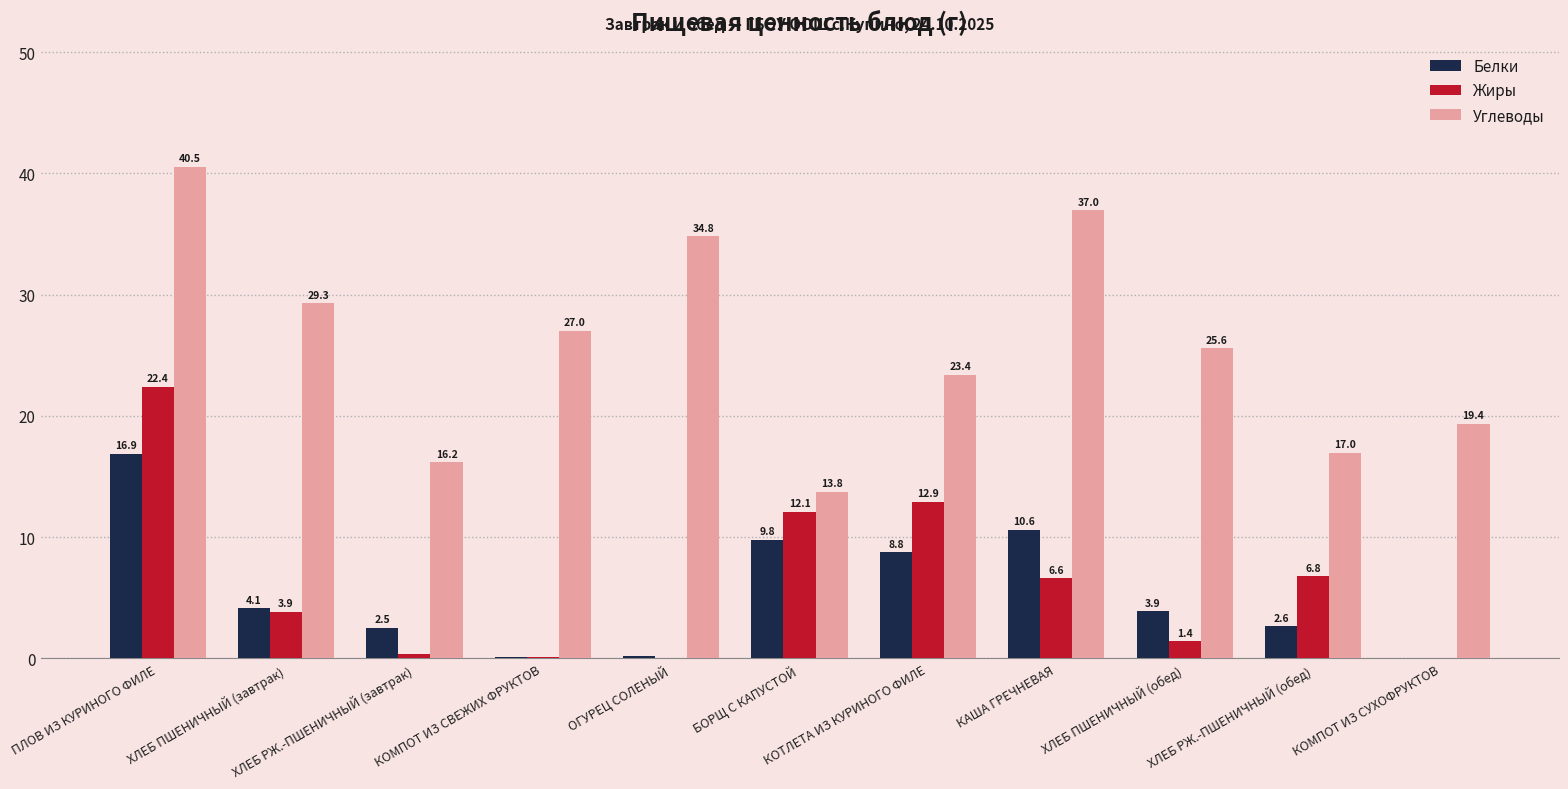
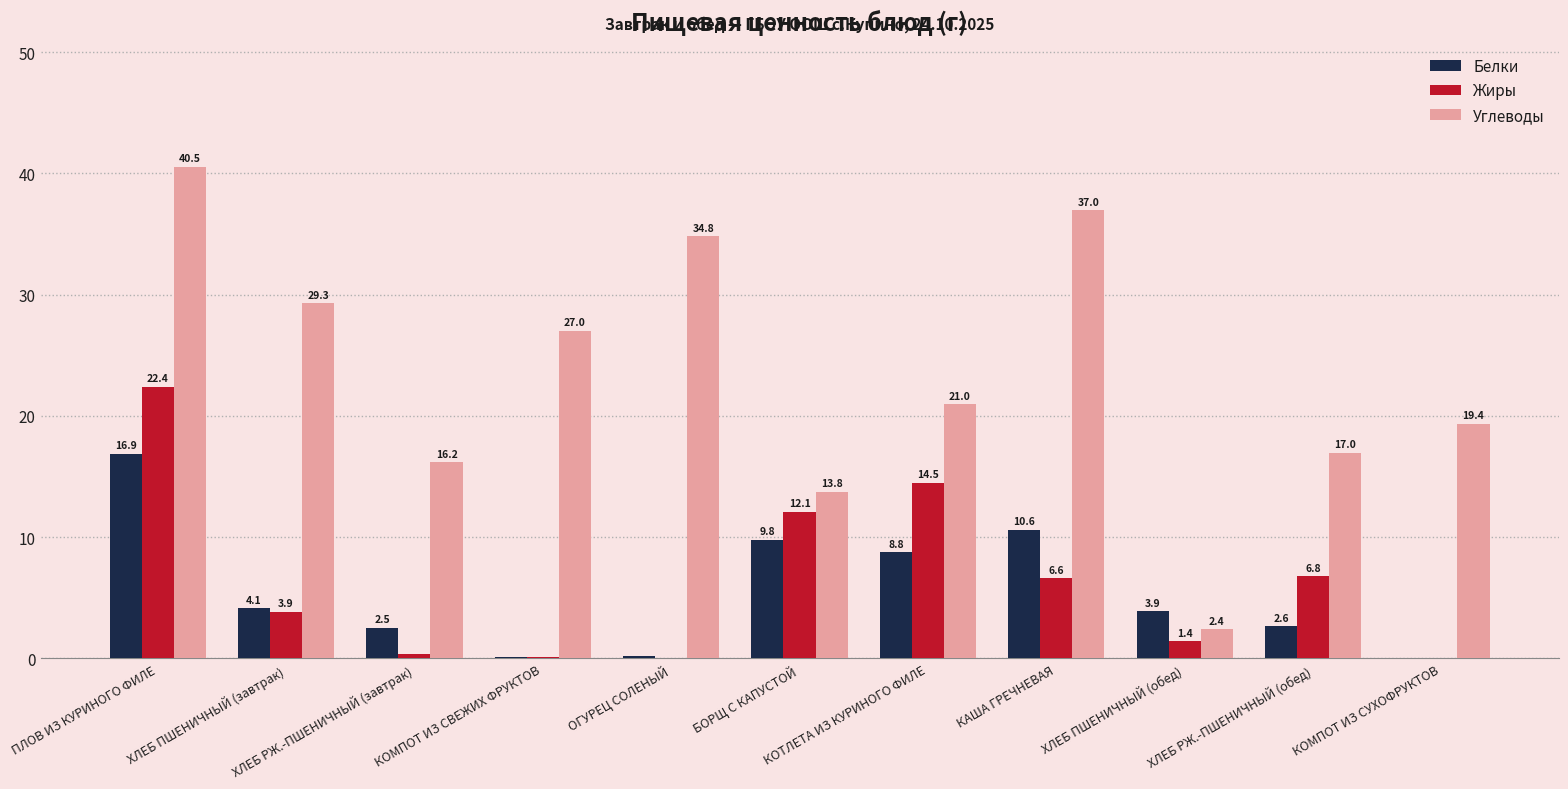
Жиры, КОТЛЕТА ИЗ КУРИНОГО ФИЛЕ: 12.9 -> 14.5
Углеводы, КОТЛЕТА ИЗ КУРИНОГО ФИЛЕ: 23.4 -> 21.0
Углеводы, ХЛЕБ ПШЕНИЧНЫЙ (обед): 25.6 -> 2.4
